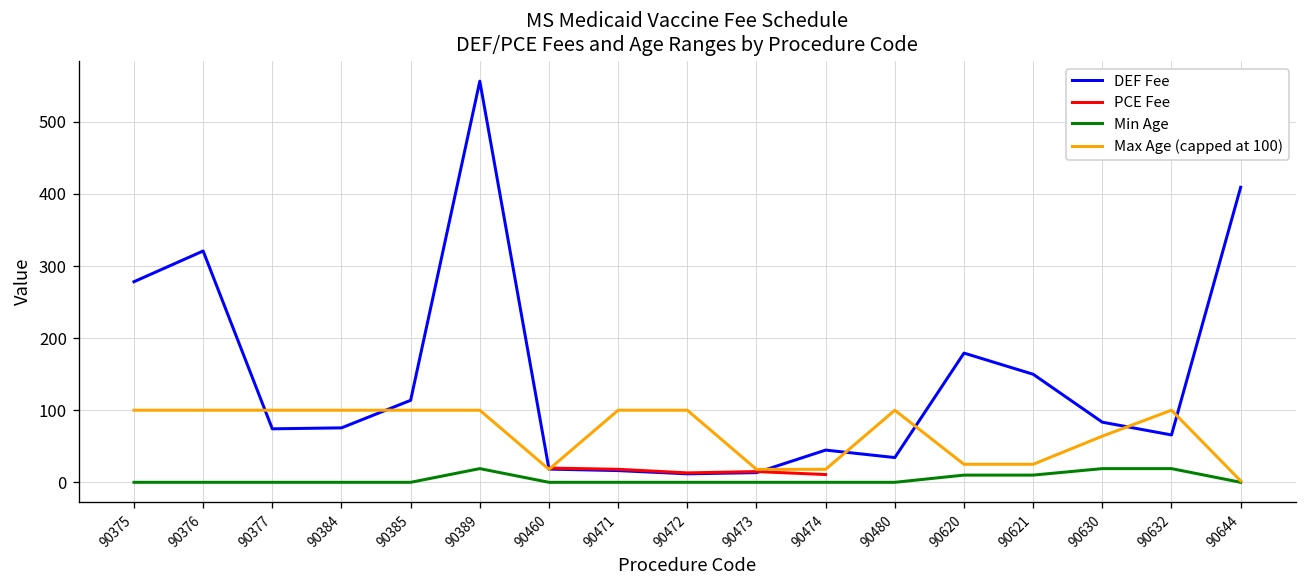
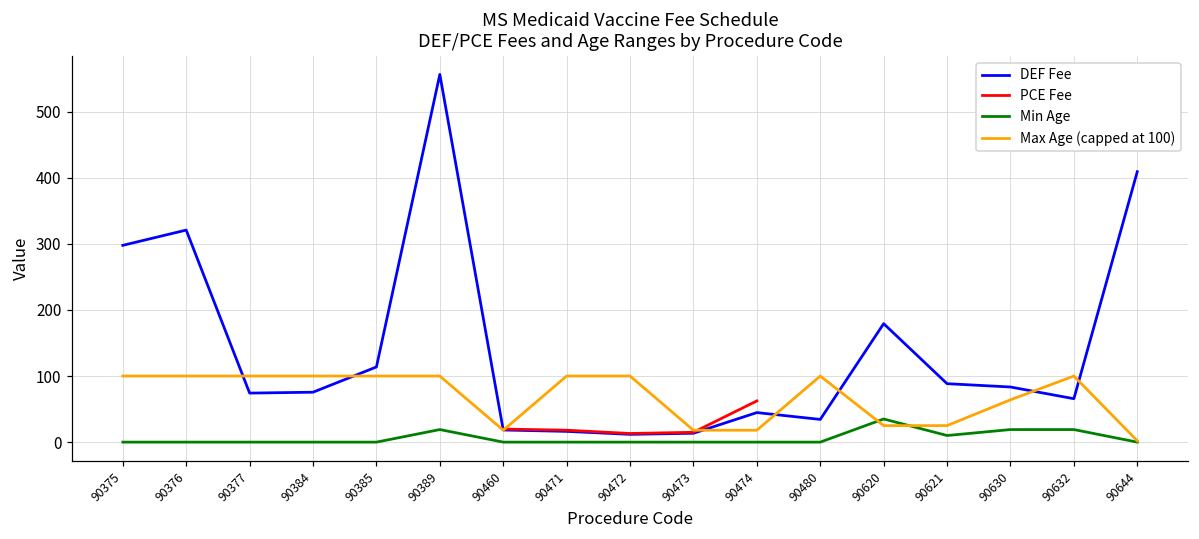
DEF Fee, 90375: 280 -> 300
PCE Fee, 90474: 10 -> 60
Min Age, 90620: 10 -> 40
DEF Fee, 90621: 150 -> 90
